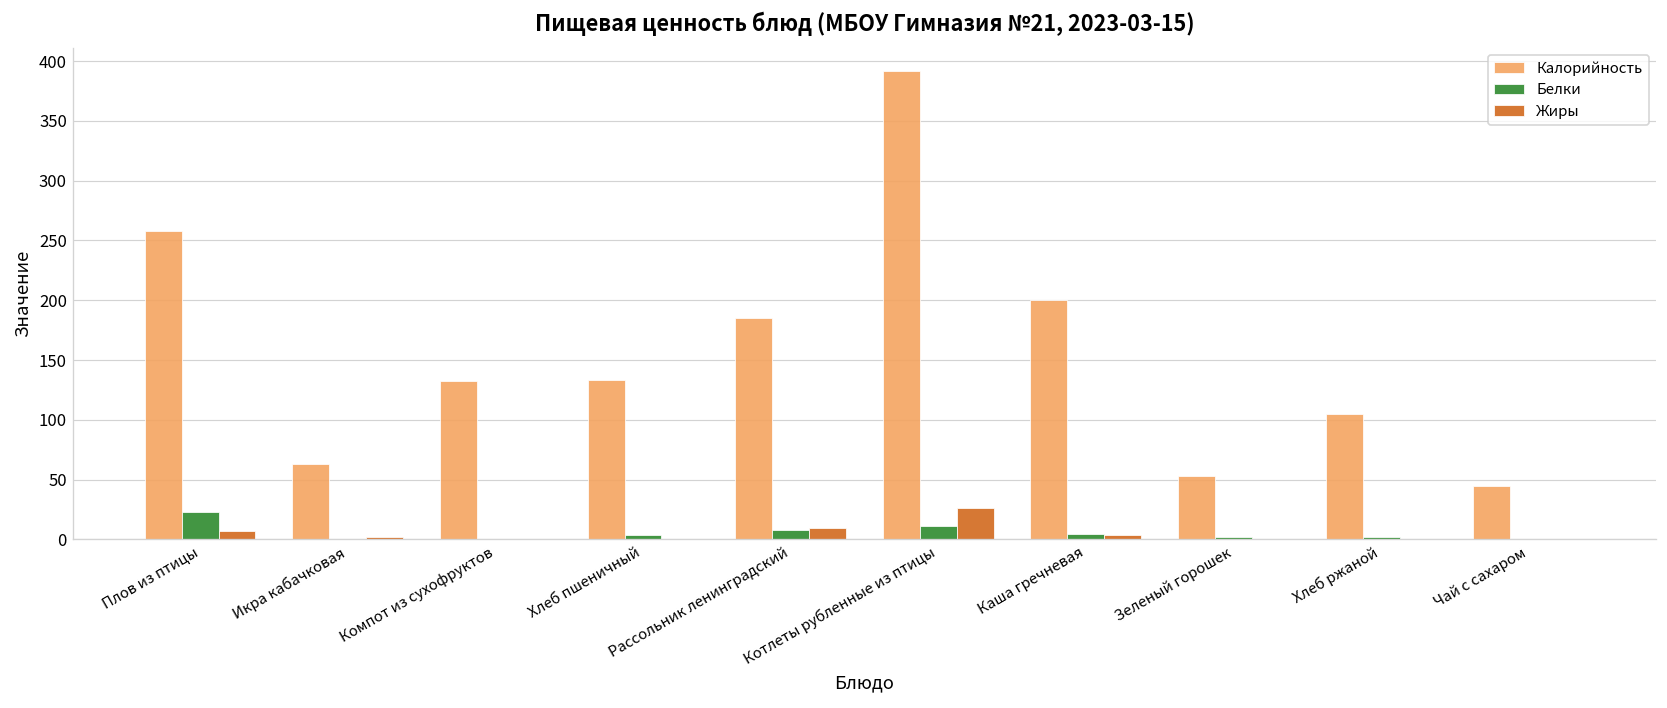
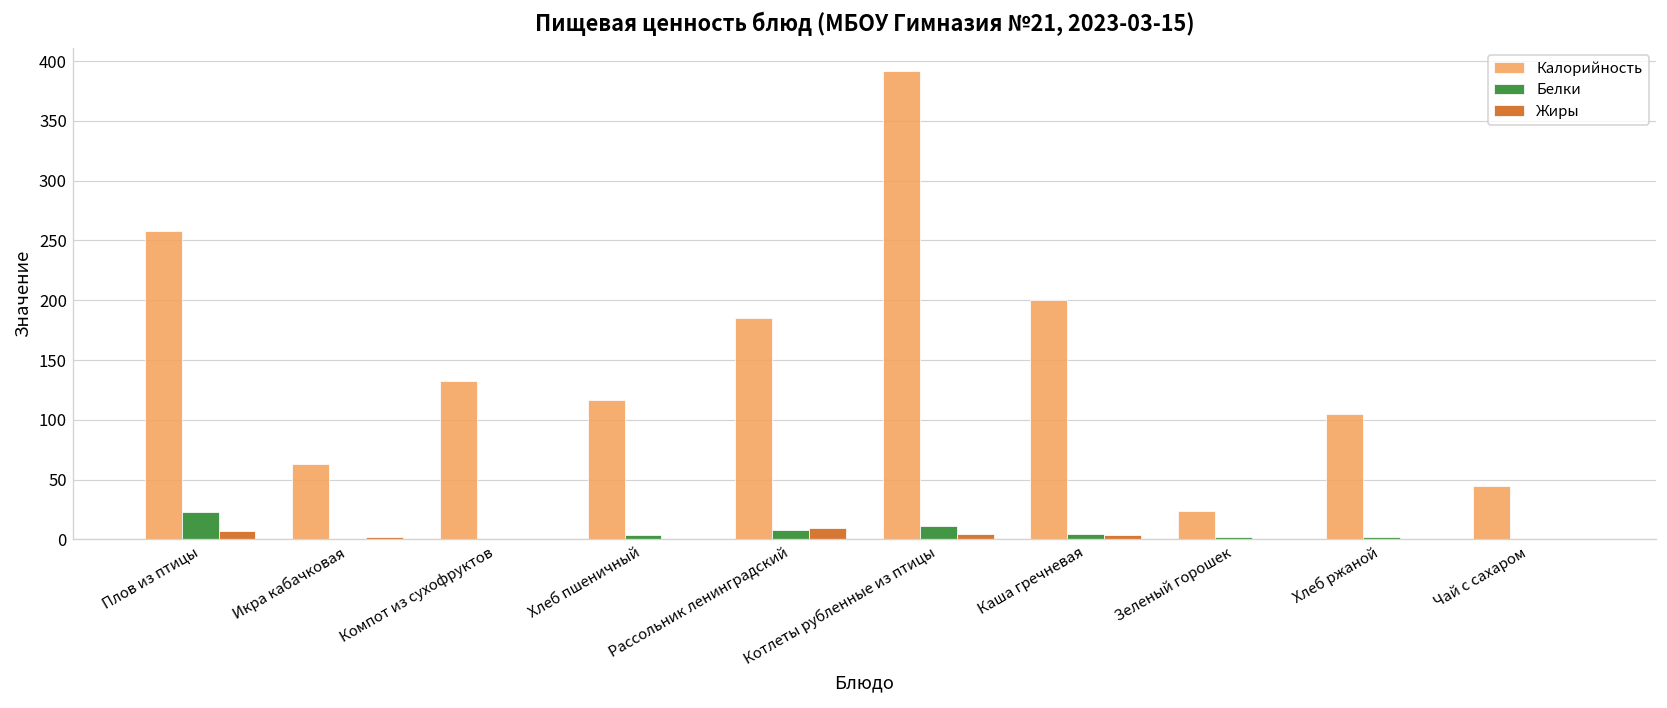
Калорийность, Хлеб пшеничный: 130 -> 120
Жиры, Котлеты рубленные из птицы: 30 -> 0
Калорийность, Зеленый горошек: 50 -> 20
